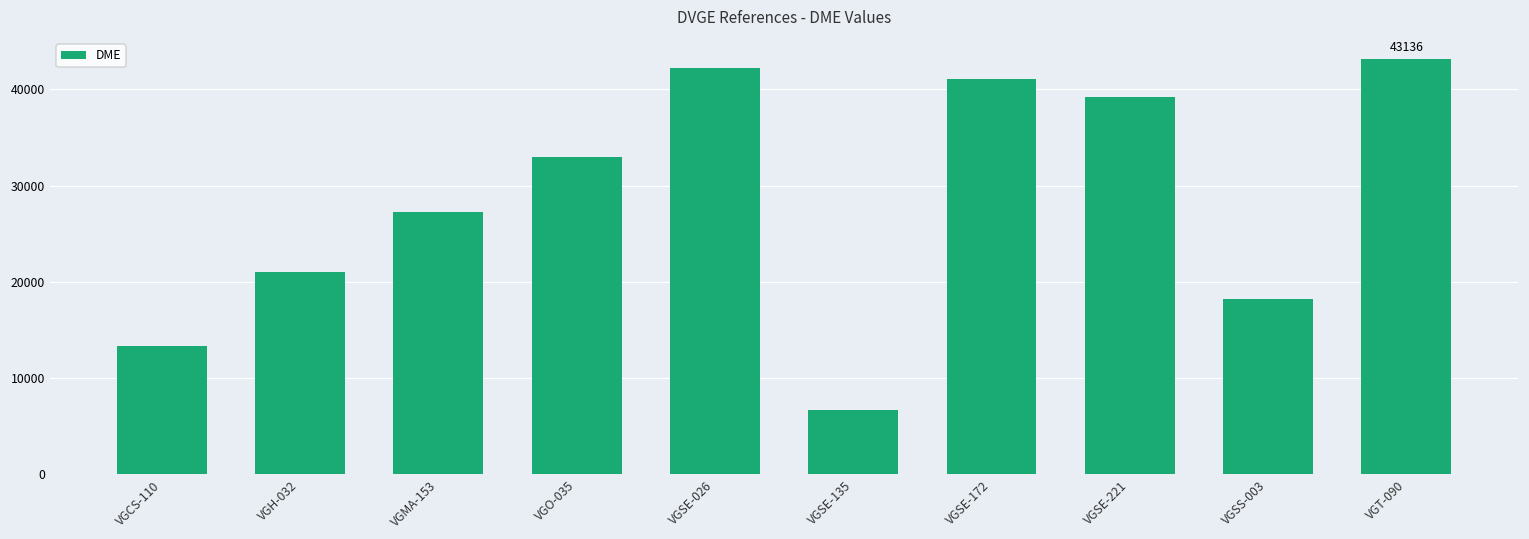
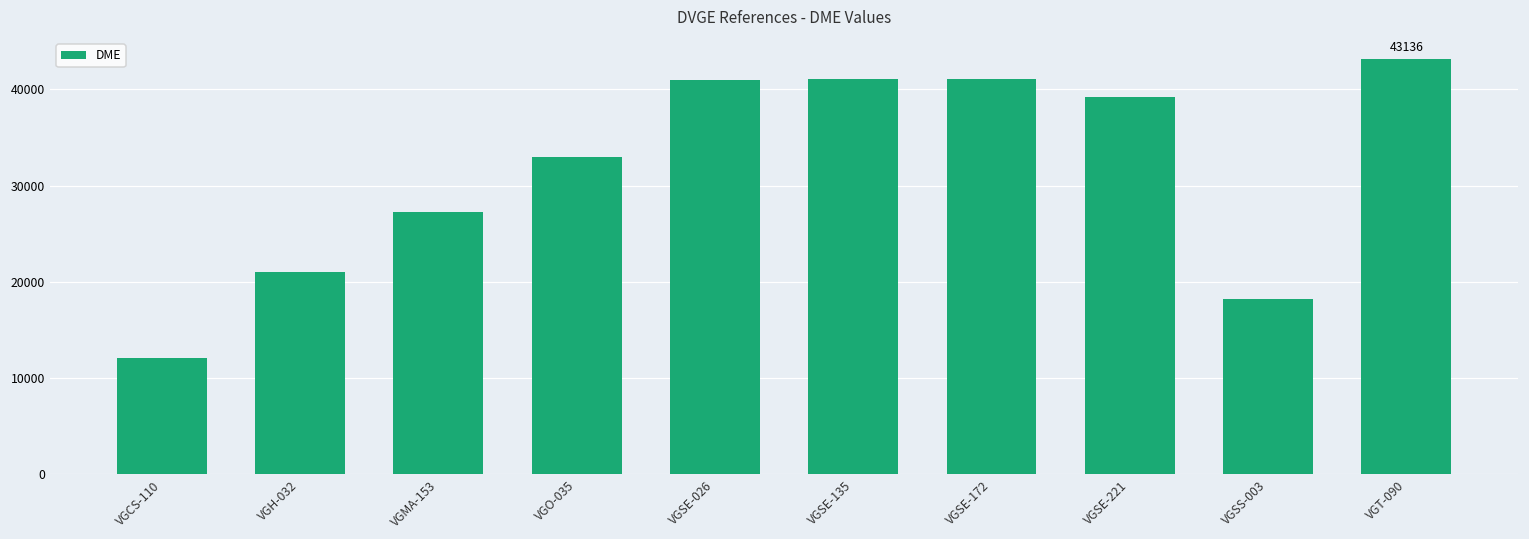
VGCS-110: 13000 -> 12000
VGSE-026: 42000 -> 41000
VGSE-135: 7000 -> 41000
